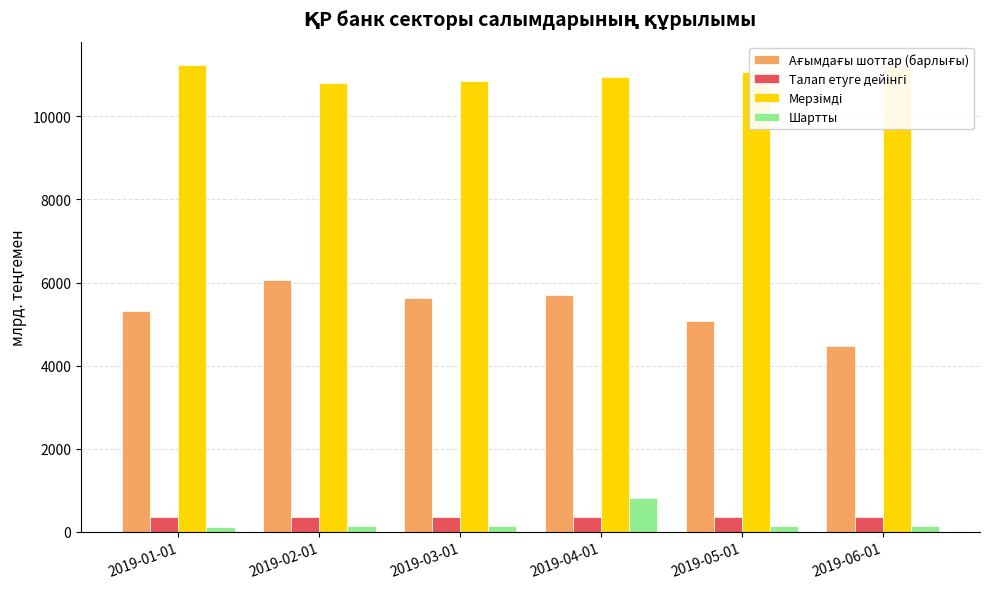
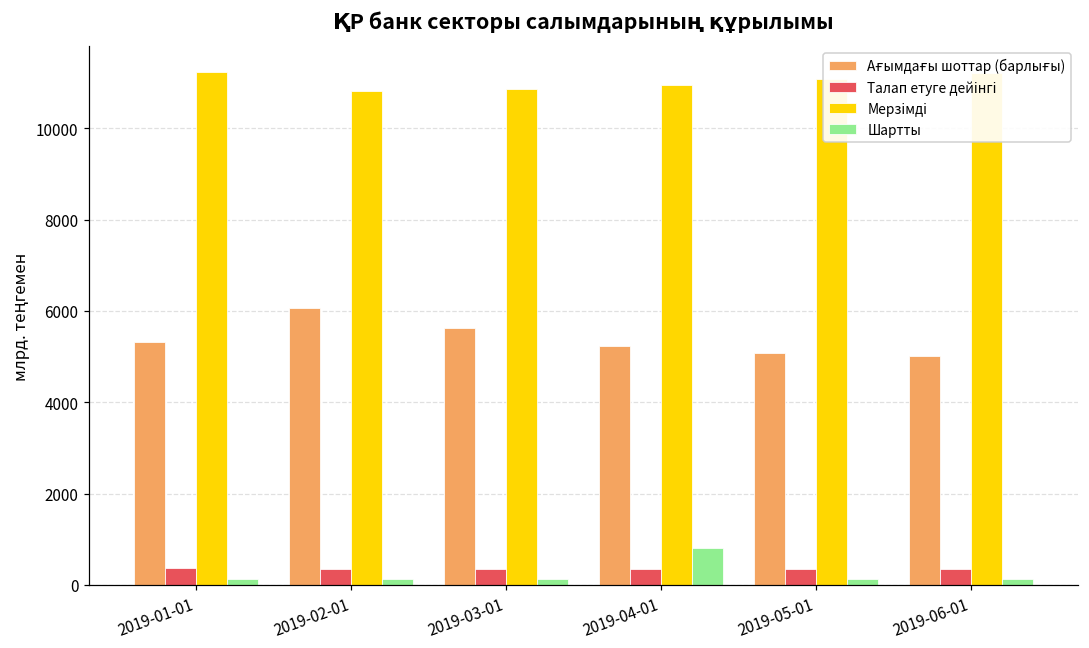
Ағымдағы шоттар (барлығы), 2019-04-01: 5700 -> 5200
Ағымдағы шоттар (барлығы), 2019-06-01: 4500 -> 5000
